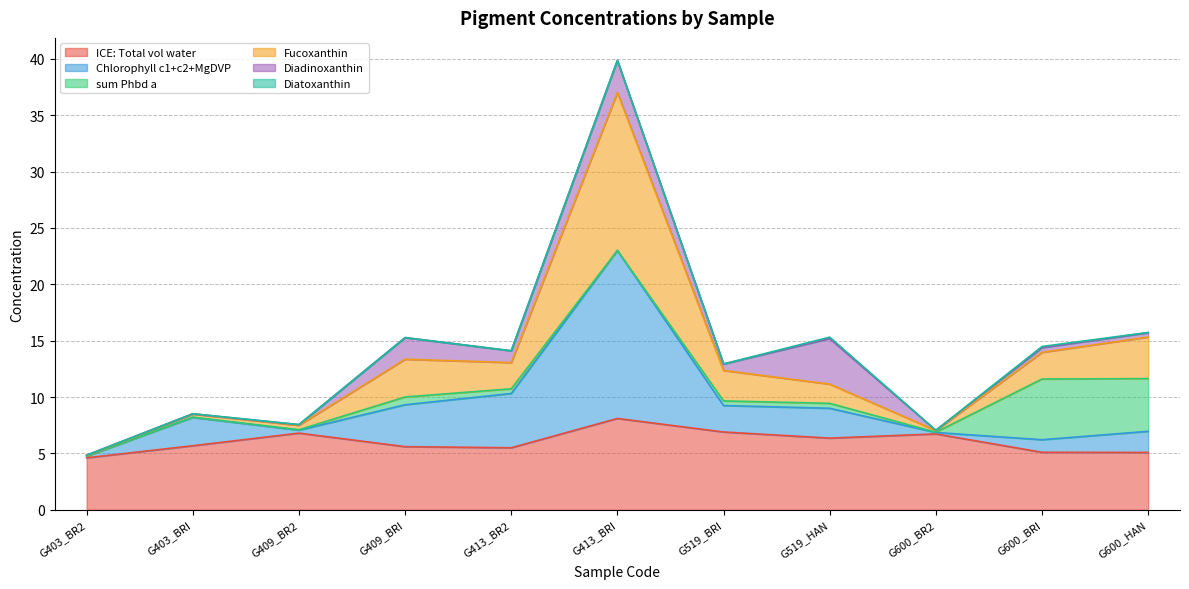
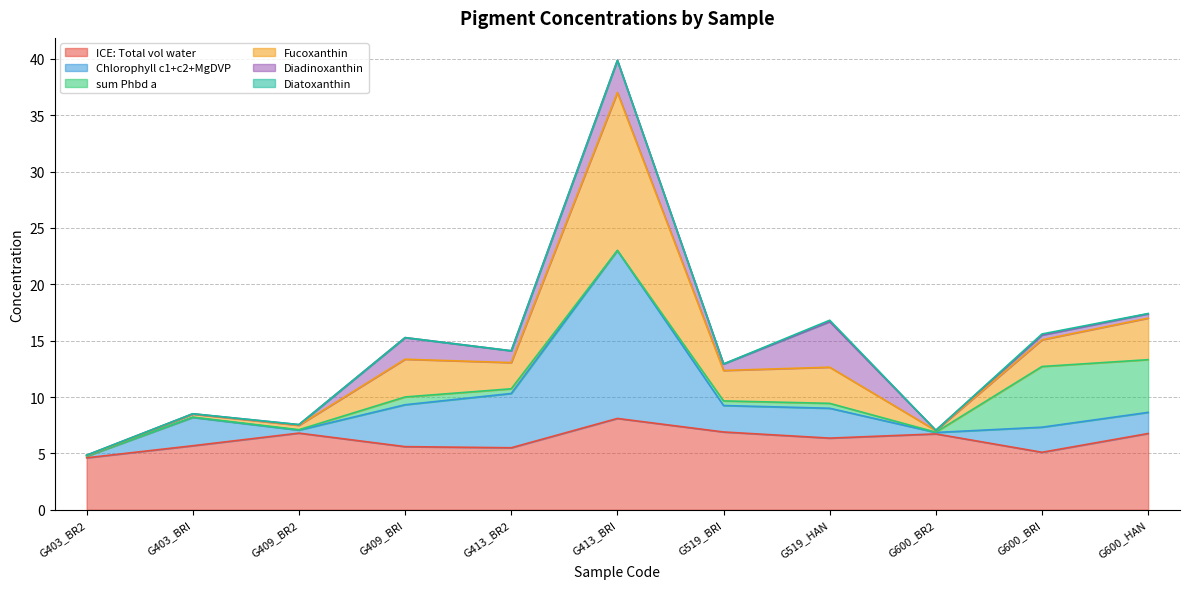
Fucoxanthin, G519_HAN: 1.7 -> 3.2
Chlorophyll c1+c2+MgDVP, G600_BRI: 1.1 -> 2.2
ICE: Total vol water, G600_HAN: 5.1 -> 6.8
